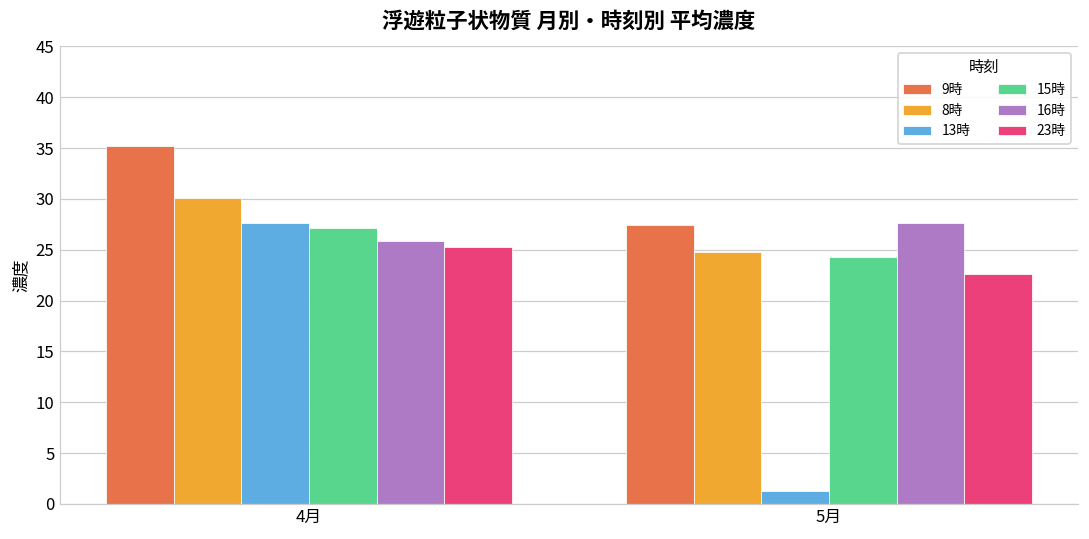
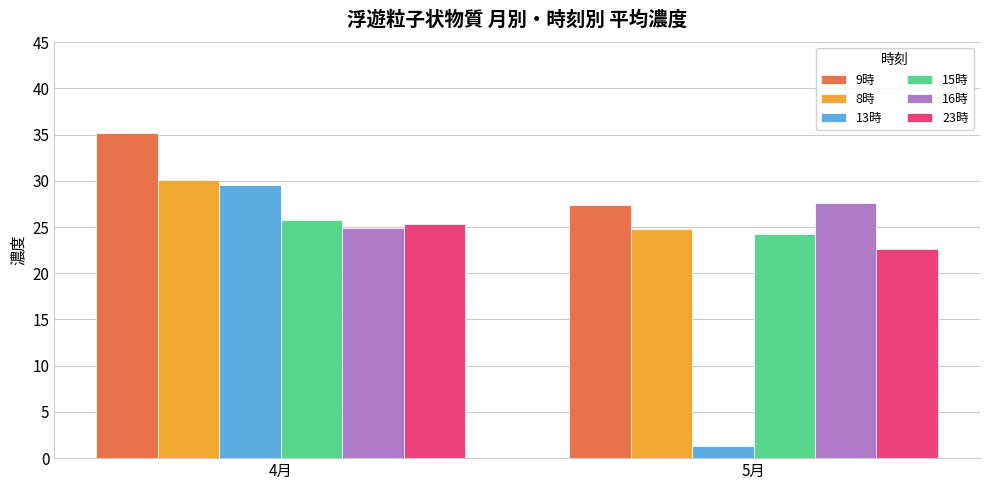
13時, 4月: 28 -> 30
15時, 4月: 27 -> 26
16時, 4月: 26 -> 25
